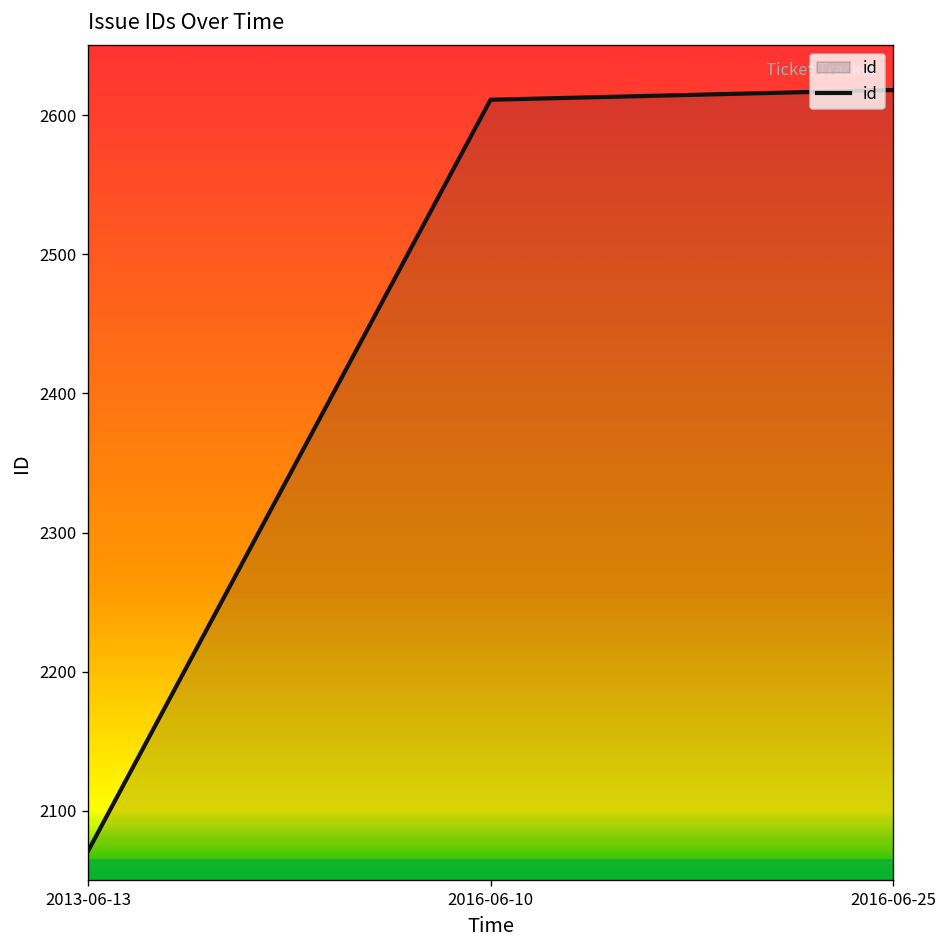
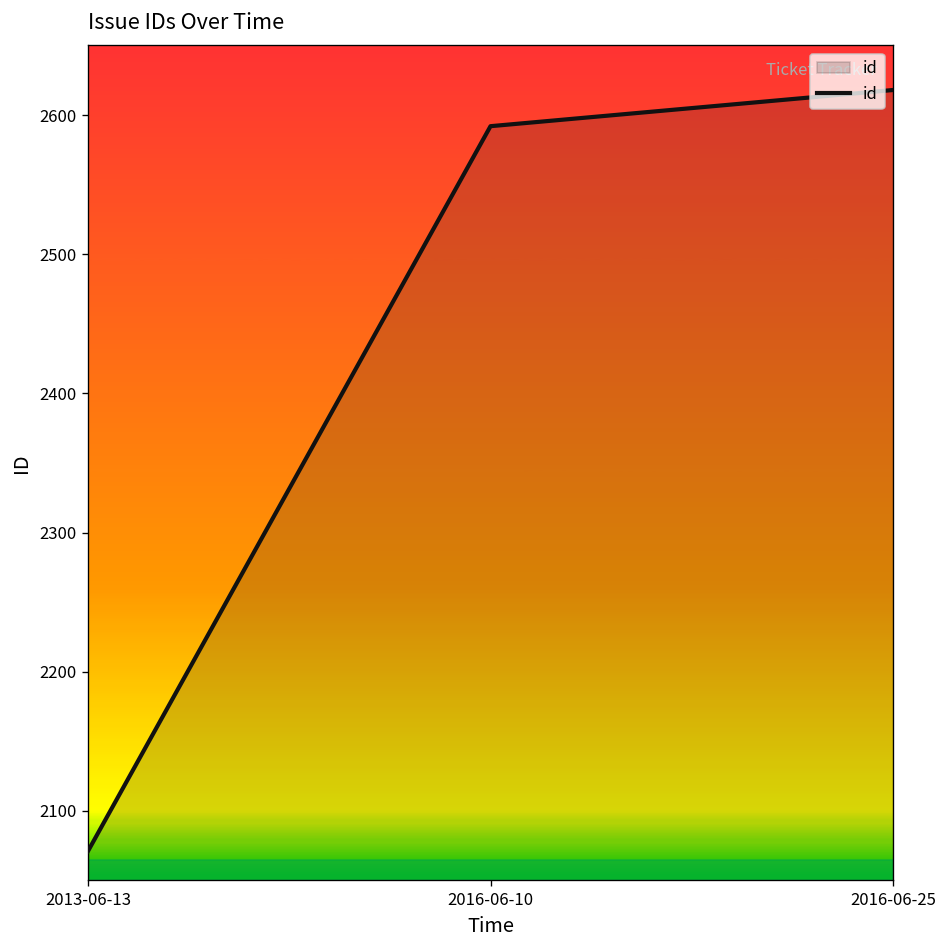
2016-06-10: 2611 -> 2592
